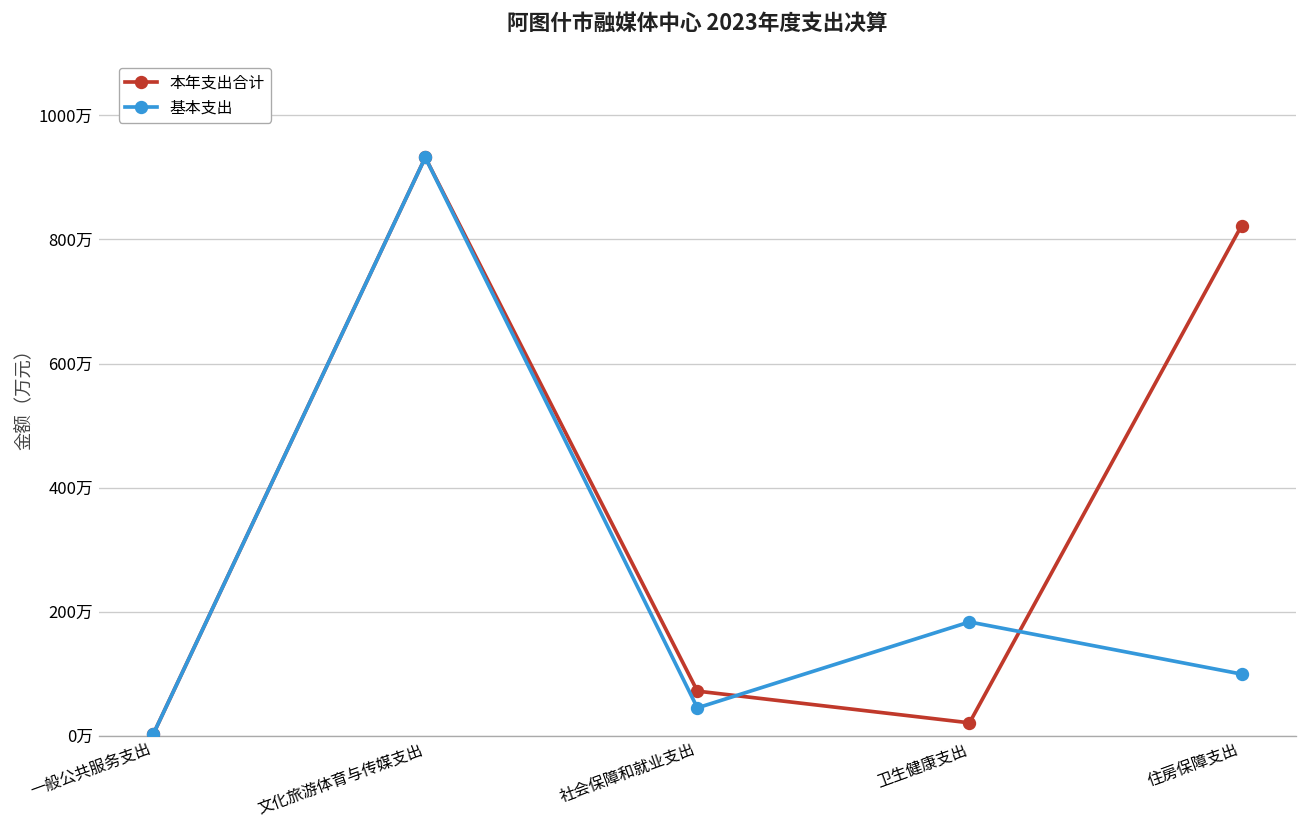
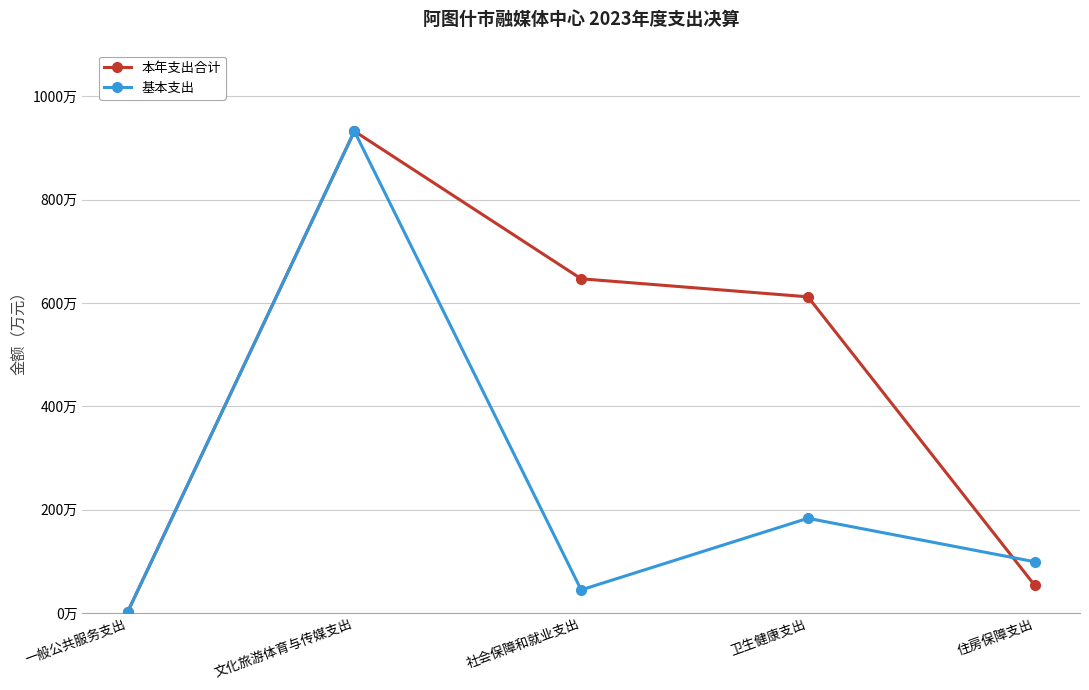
本年支出合计, 社会保障和就业支出: 70万 -> 650万
本年支出合计, 卫生健康支出: 20万 -> 610万
本年支出合计, 住房保障支出: 820万 -> 50万
